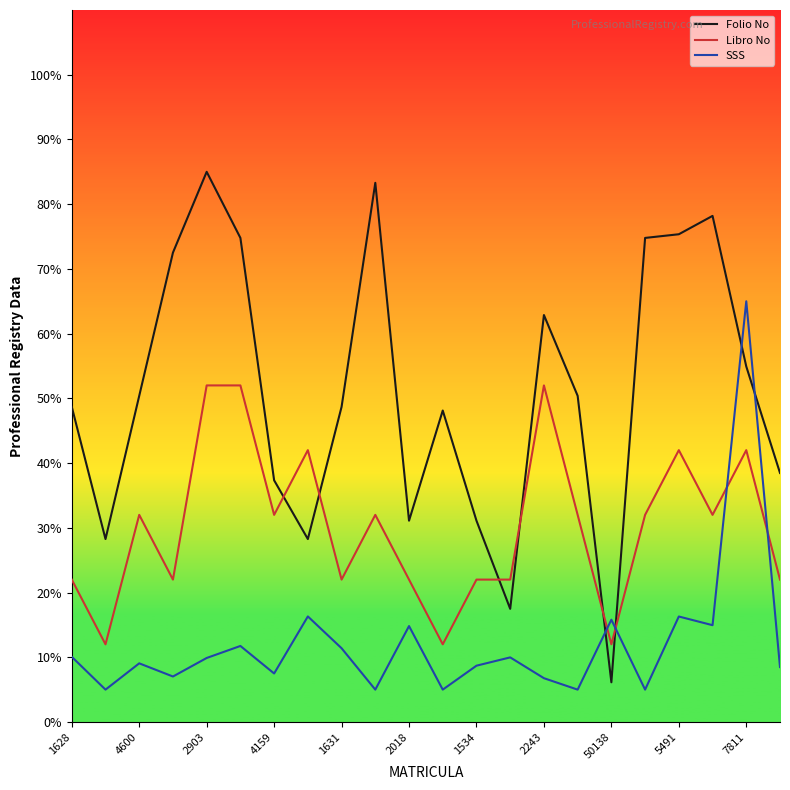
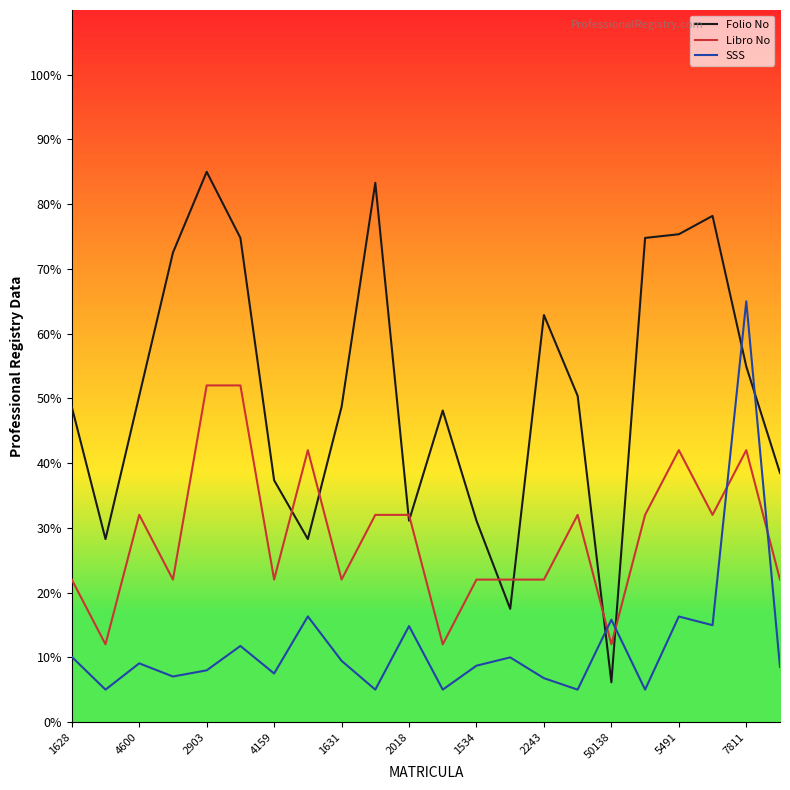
SSS, 2903: 10% -> 8%
Libro No, 4159: 32% -> 22%
SSS, 1631: 11% -> 9%
Libro No, 2018: 22% -> 32%
Libro No, 2243: 52% -> 22%
